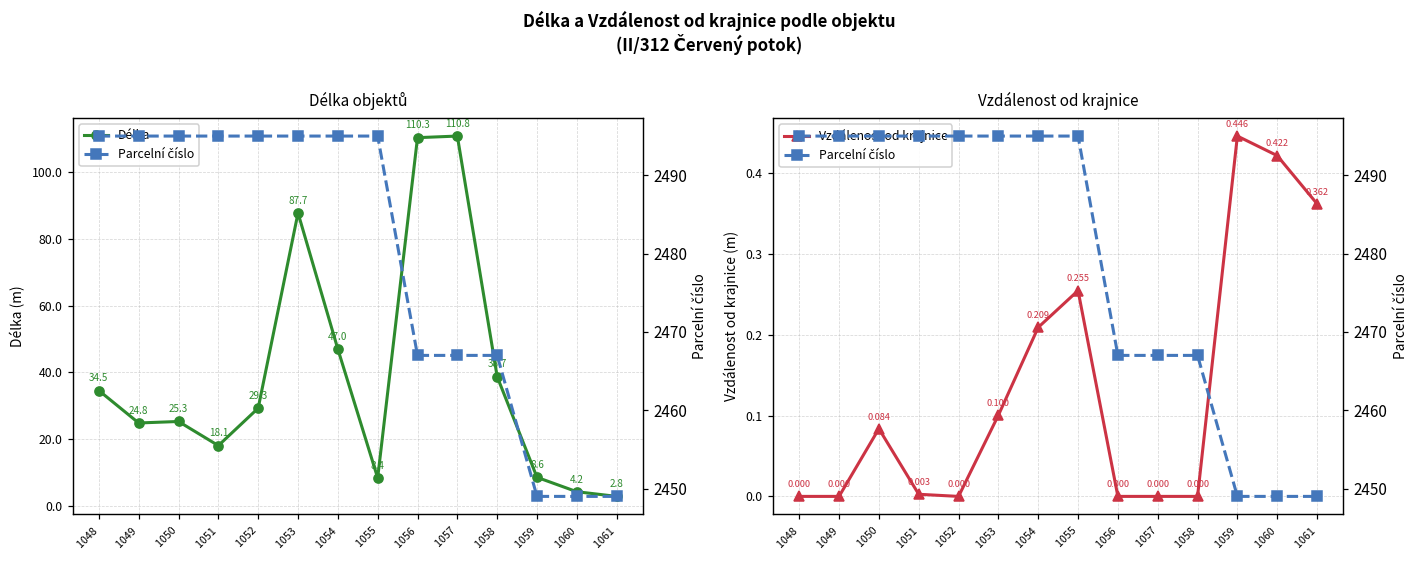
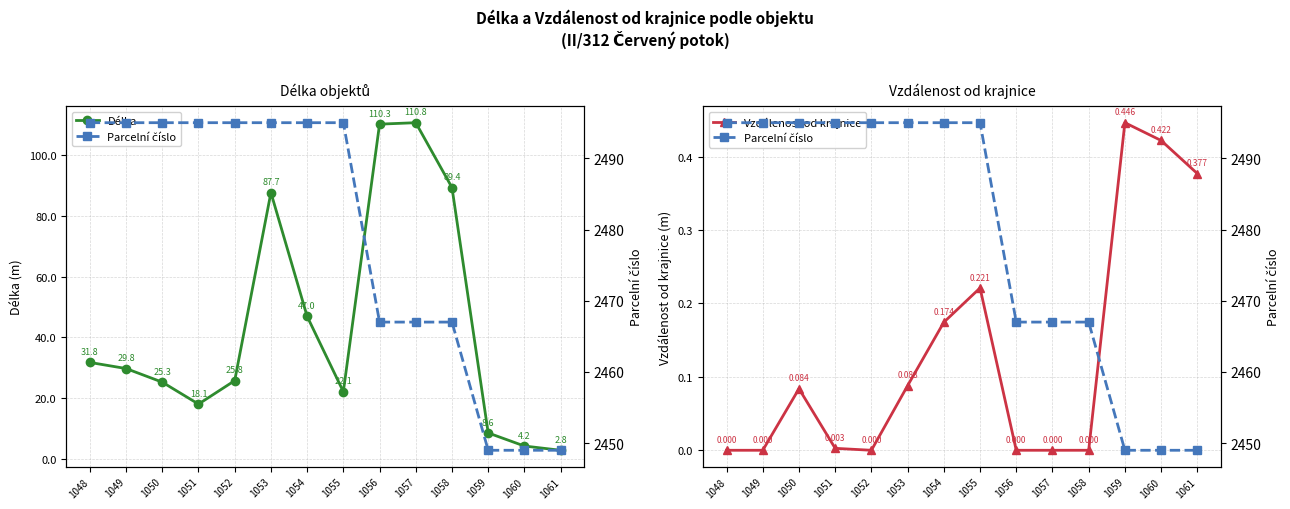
Délka objektů, Délka, 1048: 34.5 -> 31.8
Délka objektů, Délka, 1049: 24.8 -> 29.8
Délka objektů, Délka, 1052: 29.3 -> 25.8
Délka objektů, Délka, 1055: 8.4 -> 22.1
Délka objektů, Délka, 1058: 38.7 -> 89.4
Vzdálenost od krajnice, Vzdálenost od krajnice, 1053: 0.100 -> 0.088
Vzdálenost od krajnice, Vzdálenost od krajnice, 1054: 0.209 -> 0.174
Vzdálenost od krajnice, Vzdálenost od krajnice, 1055: 0.255 -> 0.221
Vzdálenost od krajnice, Vzdálenost od krajnice, 1061: 0.362 -> 0.377
